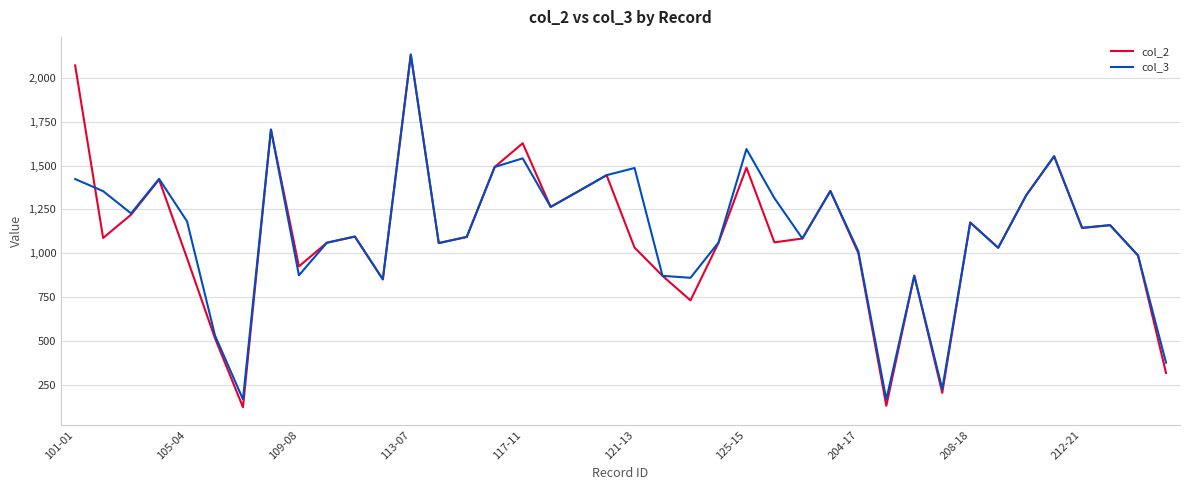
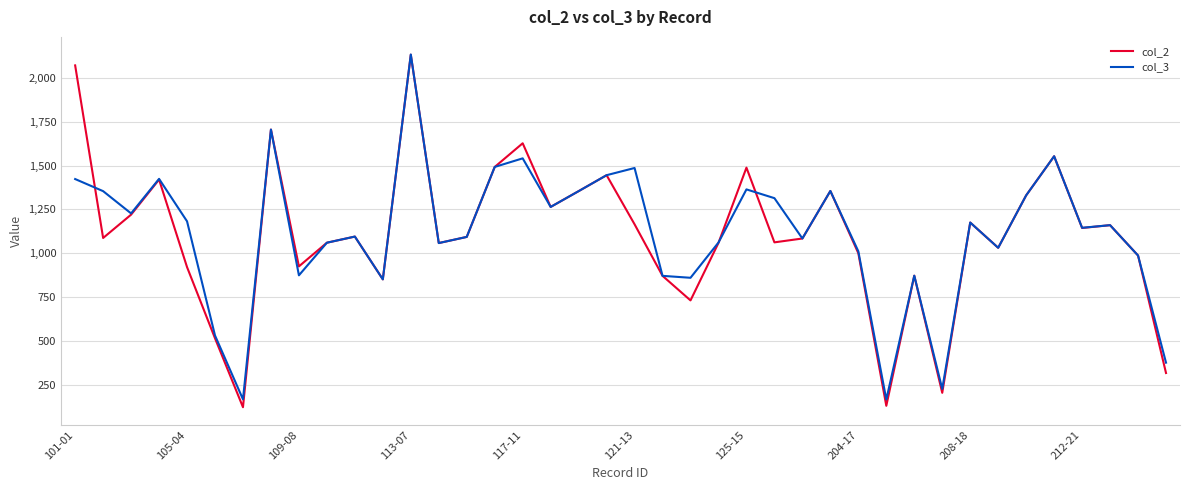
col_2, 105-04: 970 -> 920
col_2, 121-13: 1,030 -> 1,170
col_3, 125-15: 1,590 -> 1,360
